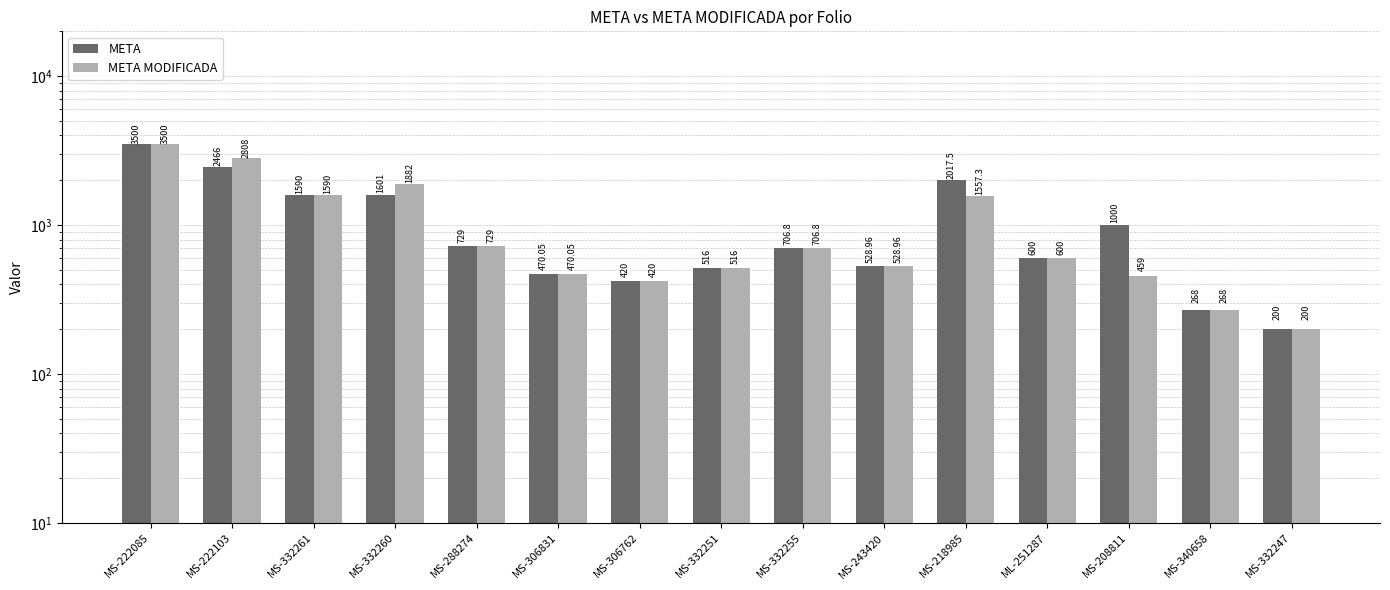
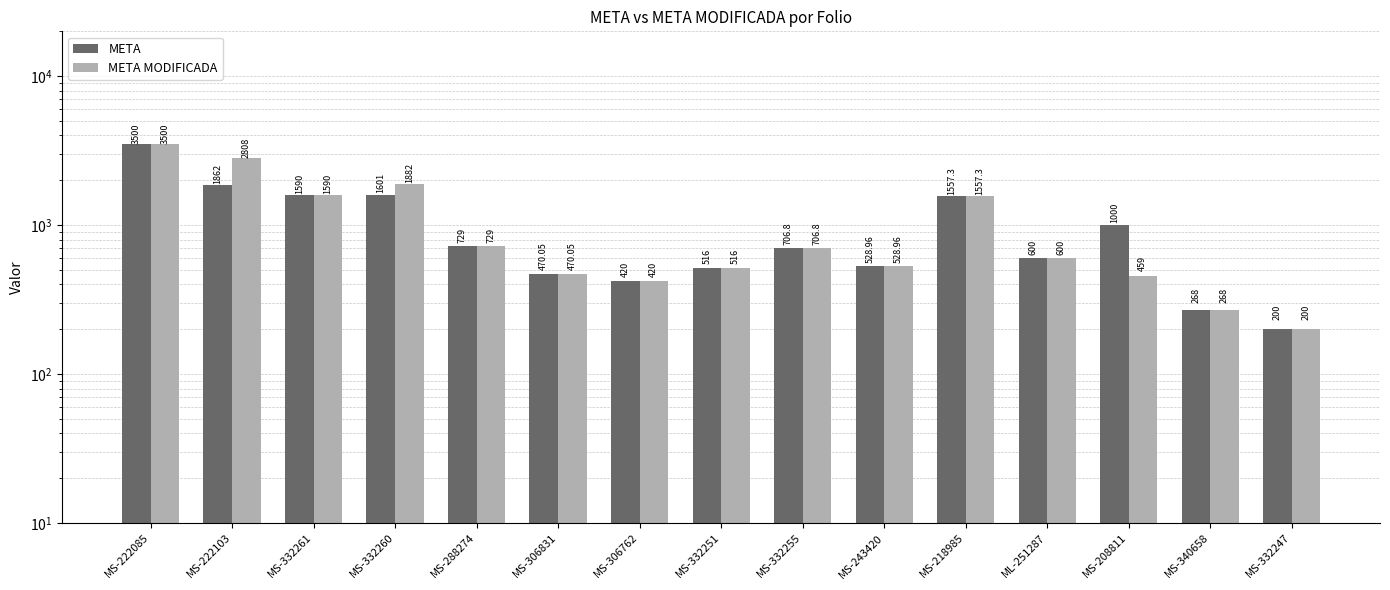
META, MS-222103: 2466 -> 1862
META, MS-218985: 2017.5 -> 1557.3
